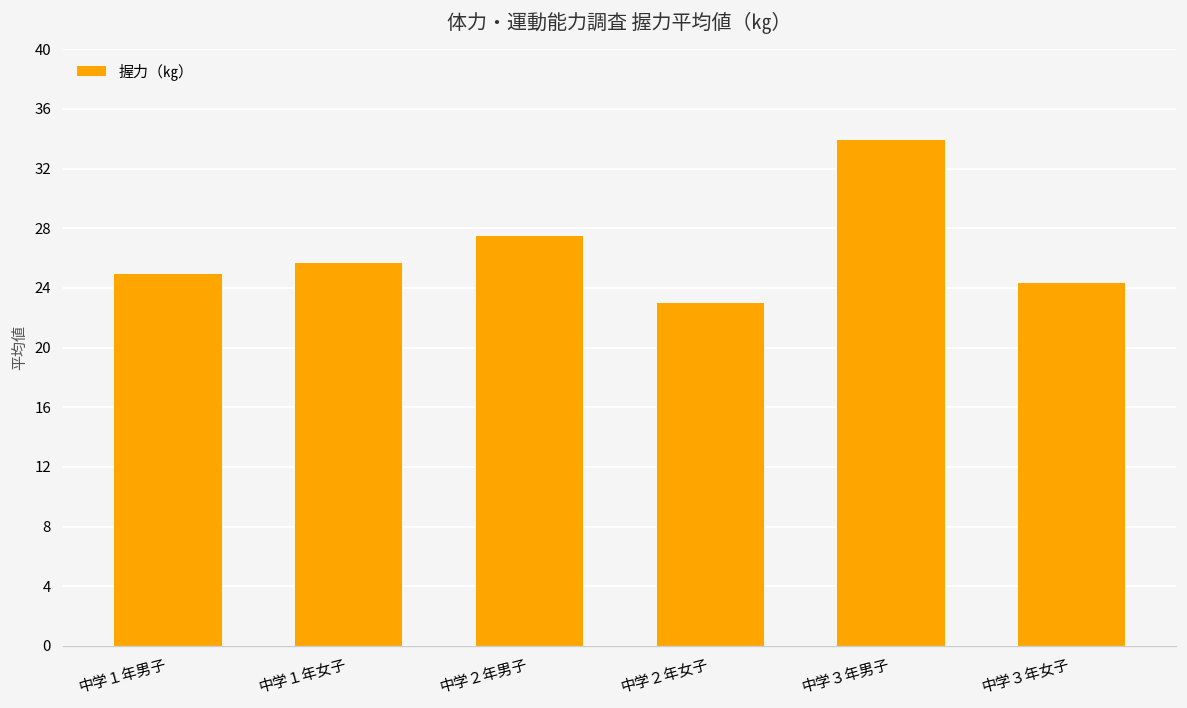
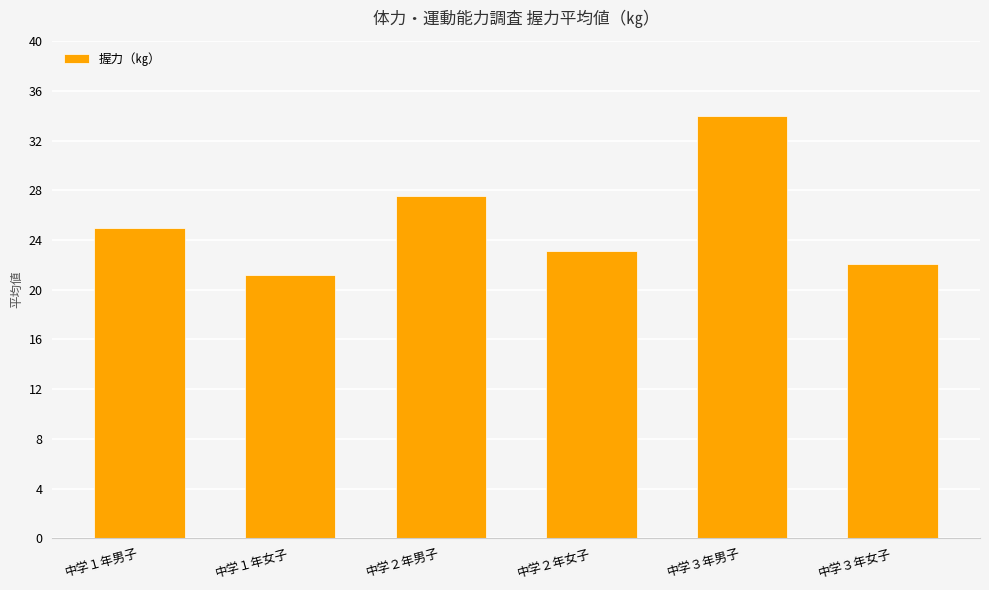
中学１年女子: 25.8 -> 21.2
中学３年女子: 24.4 -> 22.1
